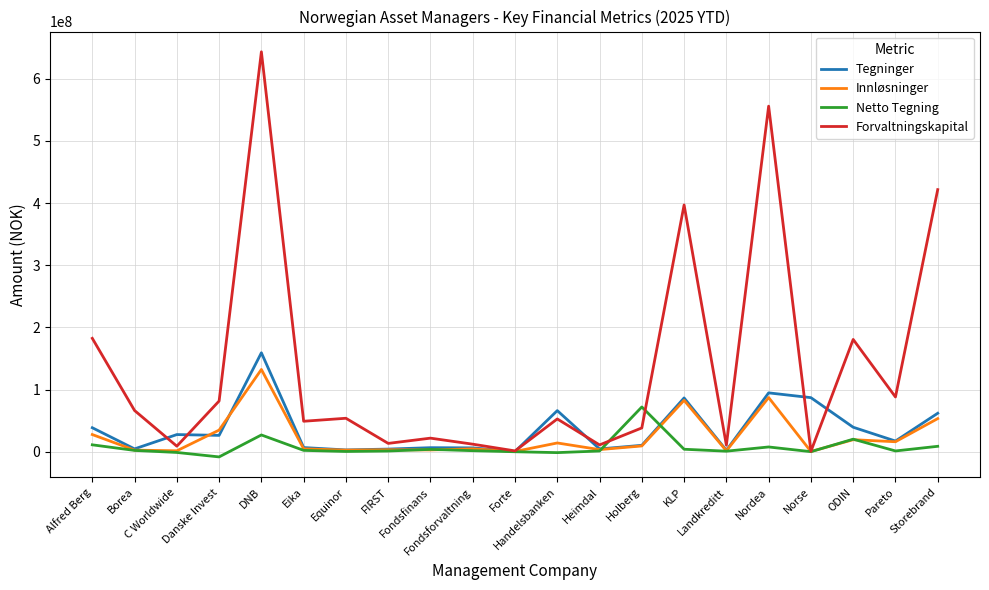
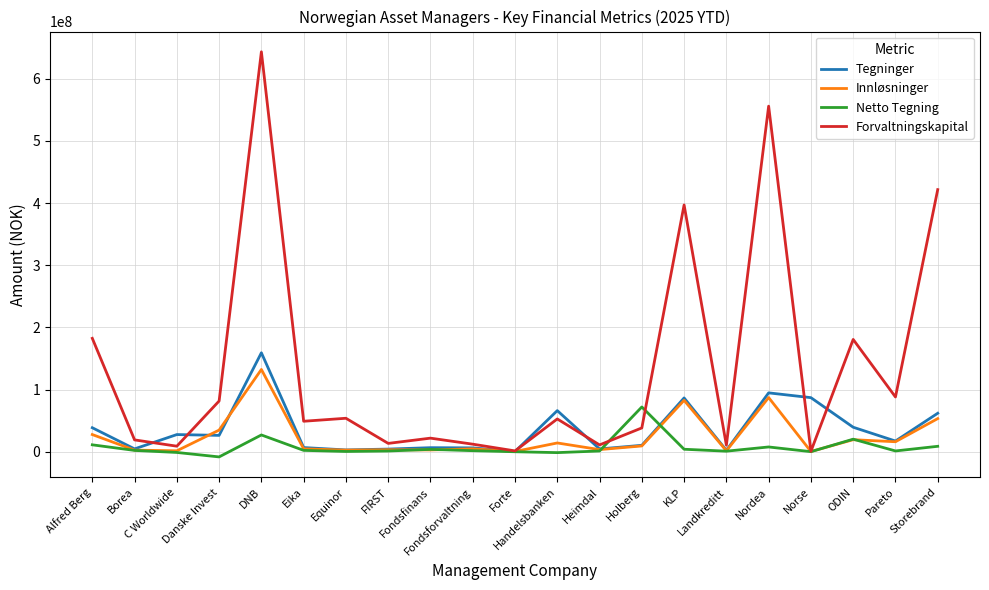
Forvaltningskapital, Borea: 70000000 -> 20000000
